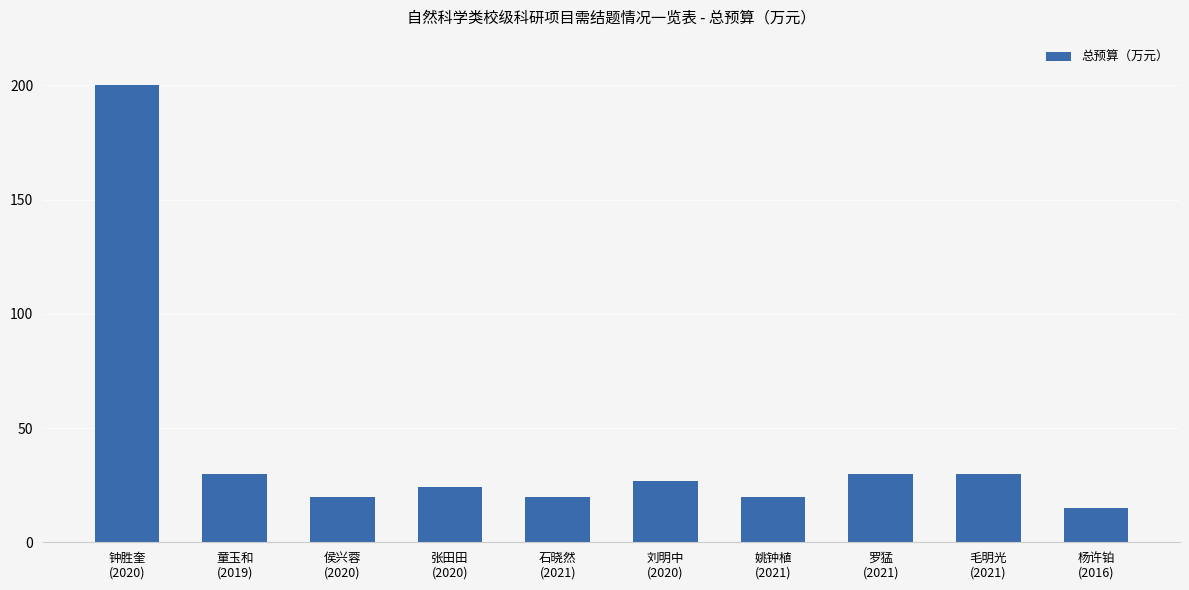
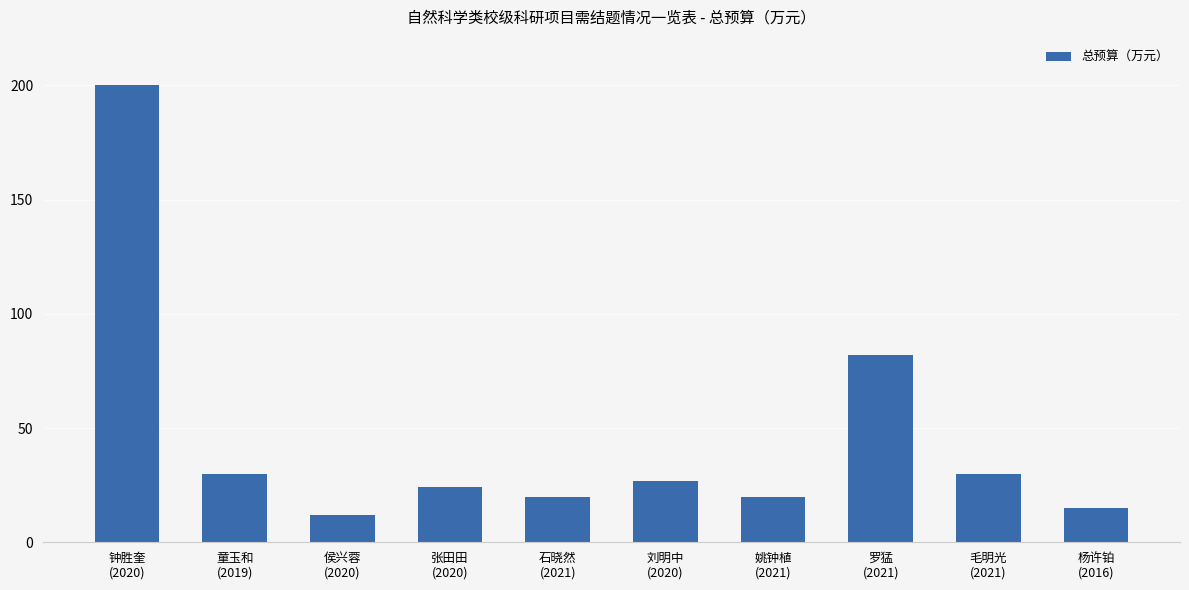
侯兴蓉 (2020): 20 -> 12
罗猛 (2021): 30 -> 82
